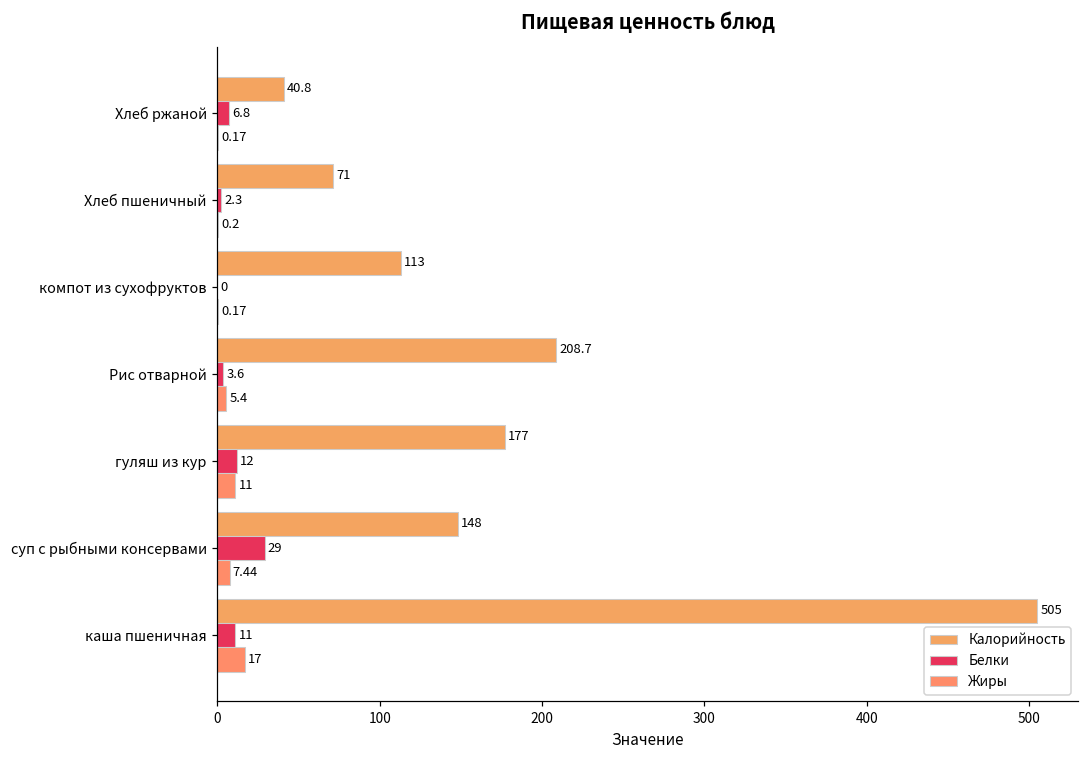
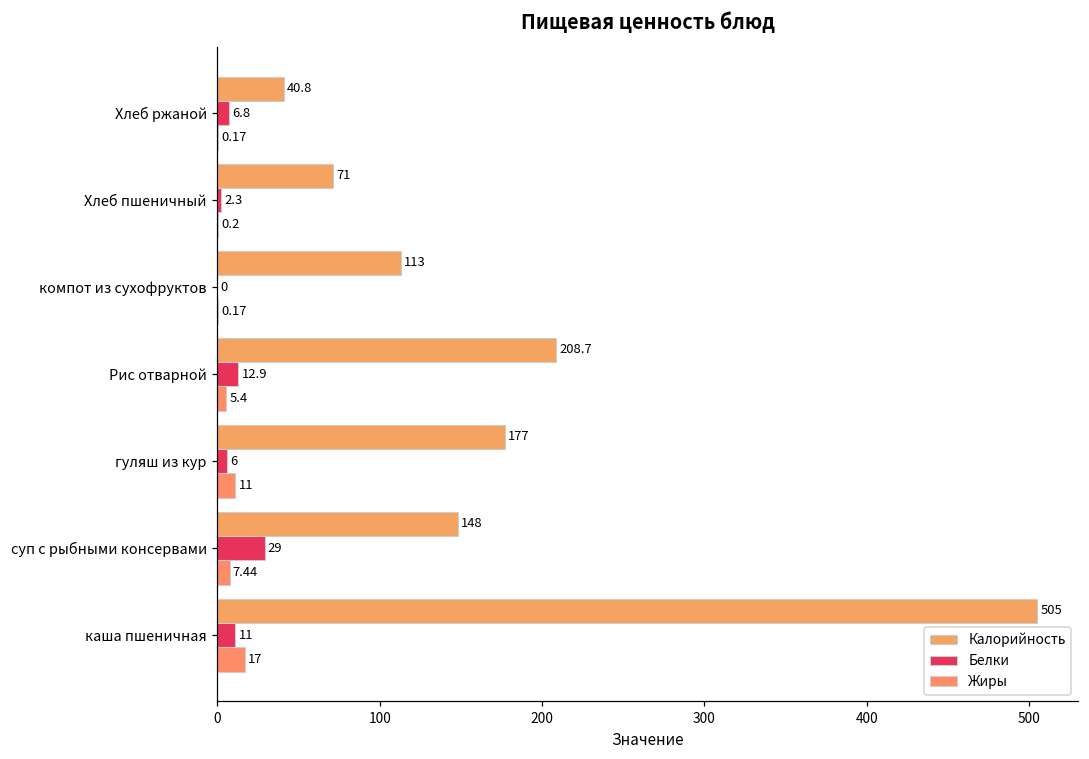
Белки, Рис отварной: 3.6 -> 12.9
Белки, гуляш из кур: 12 -> 6
